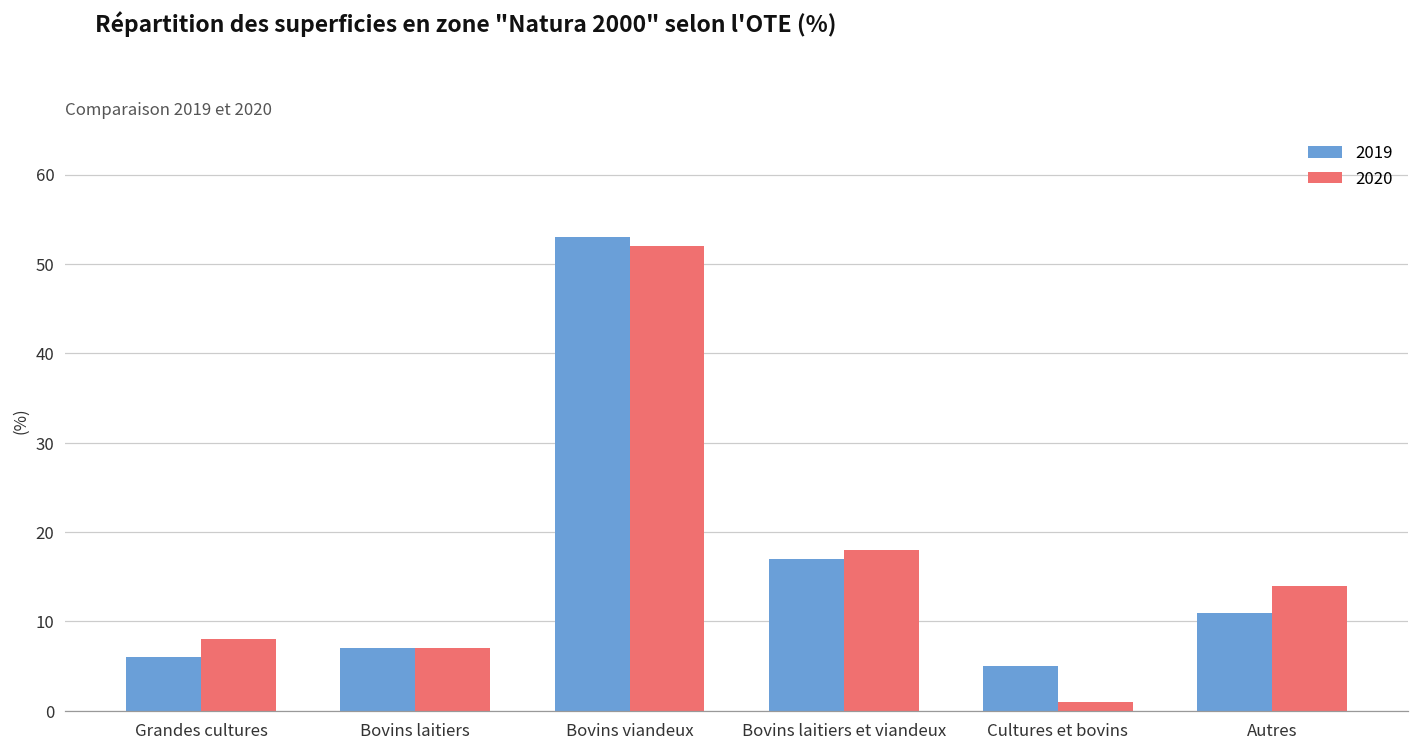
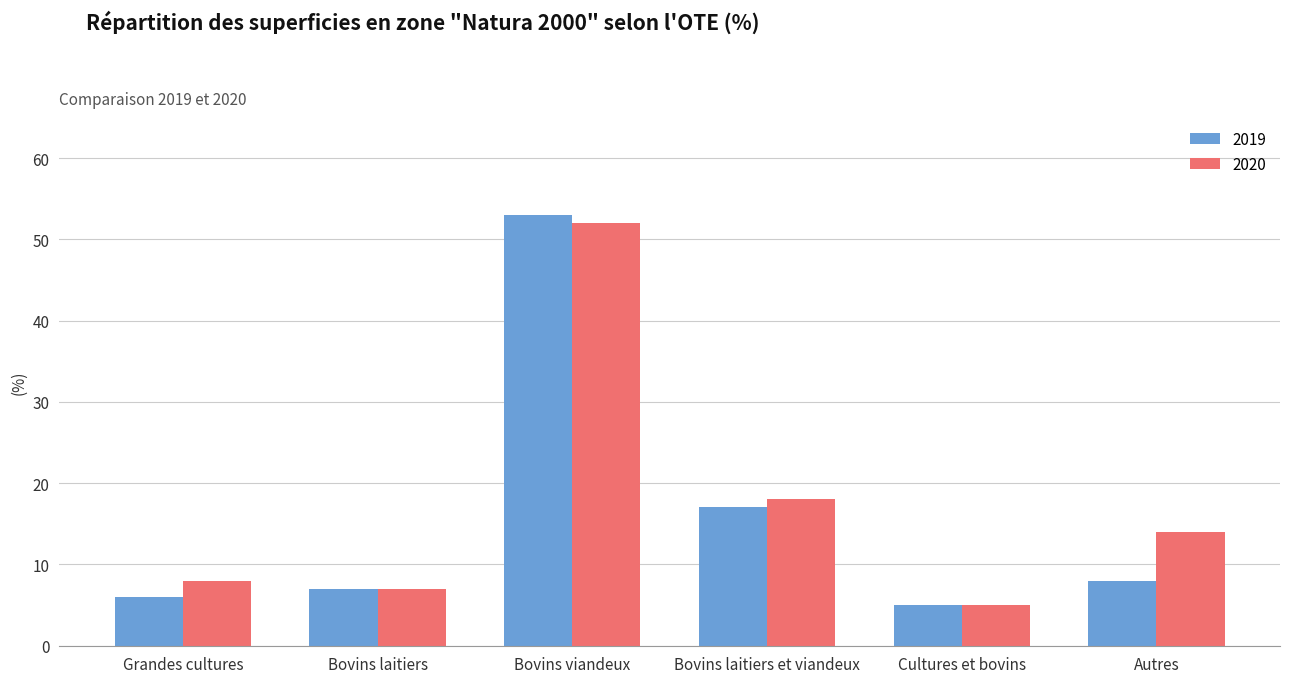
2020, Cultures et bovins: 1 -> 5
2019, Autres: 11 -> 8
